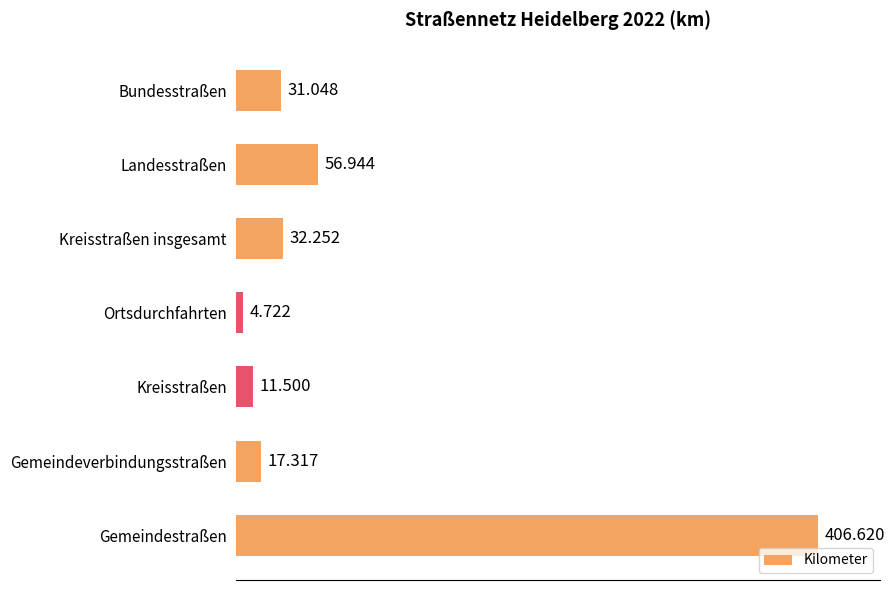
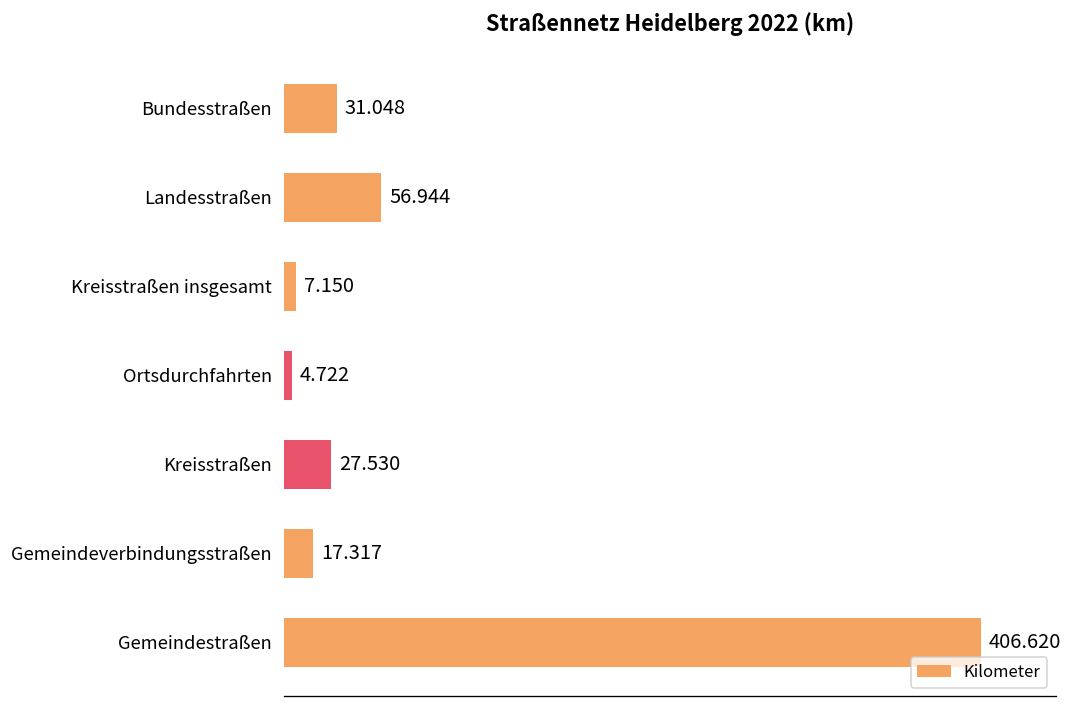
Kreisstraßen insgesamt: 32.252 -> 7.150
Kreisstraßen: 11.500 -> 27.530
